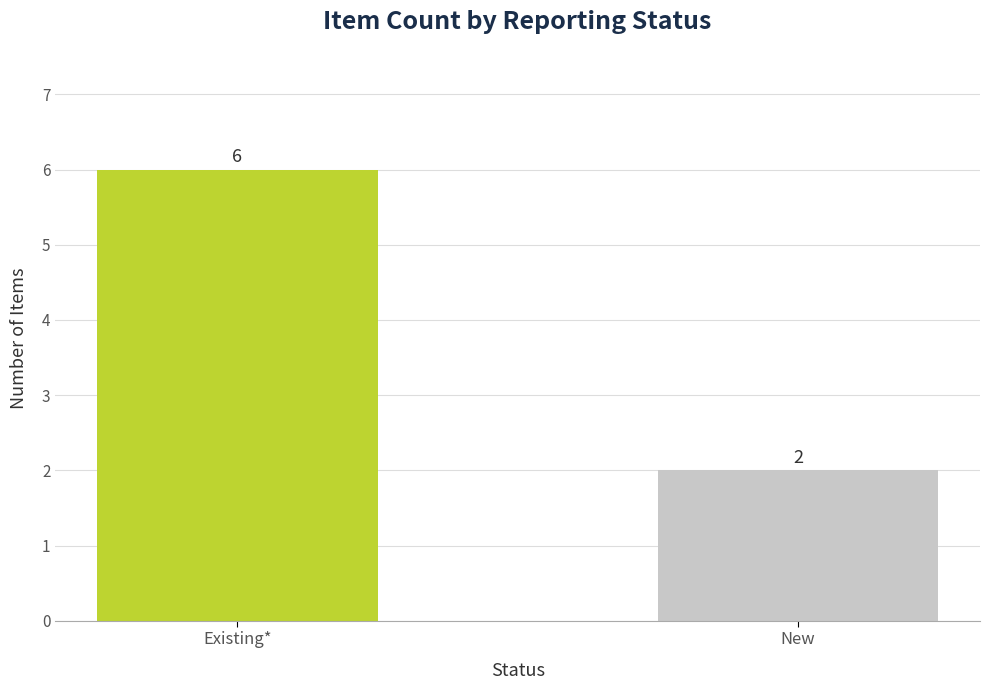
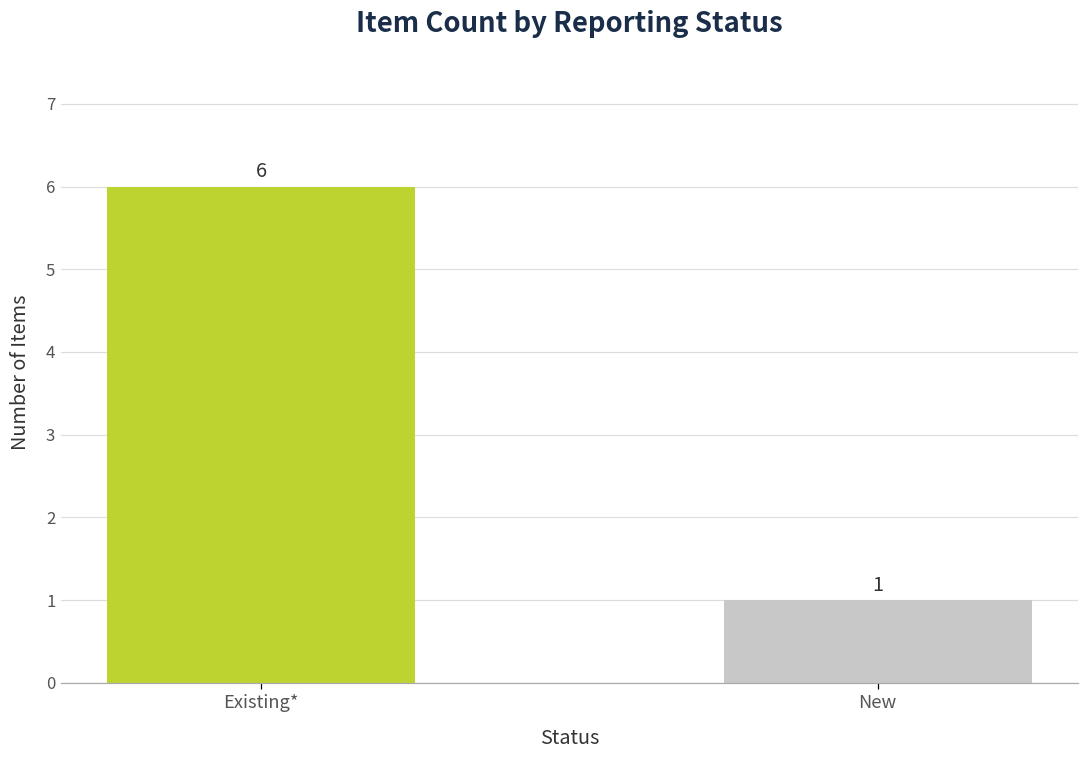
New: 2 -> 1
